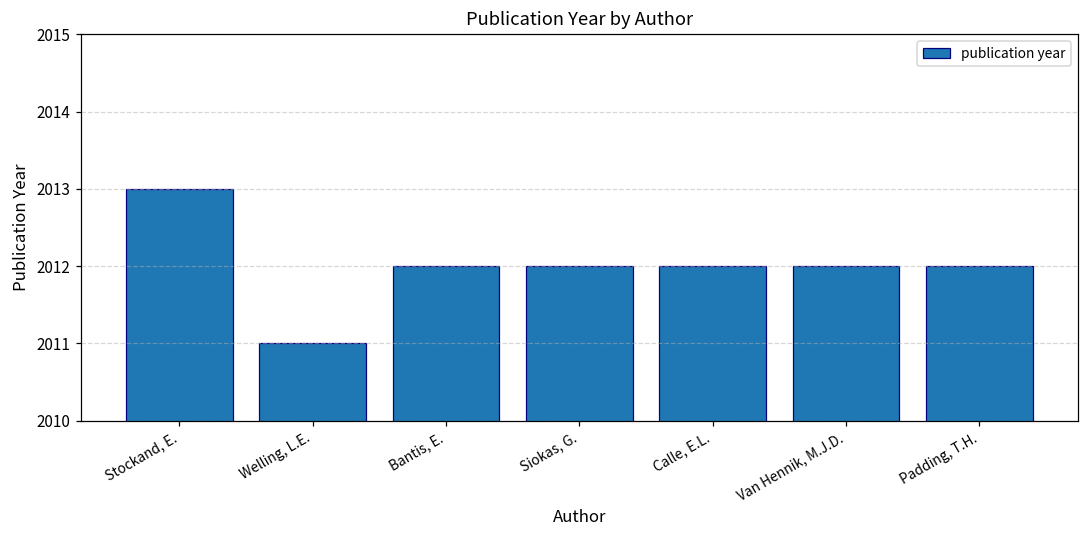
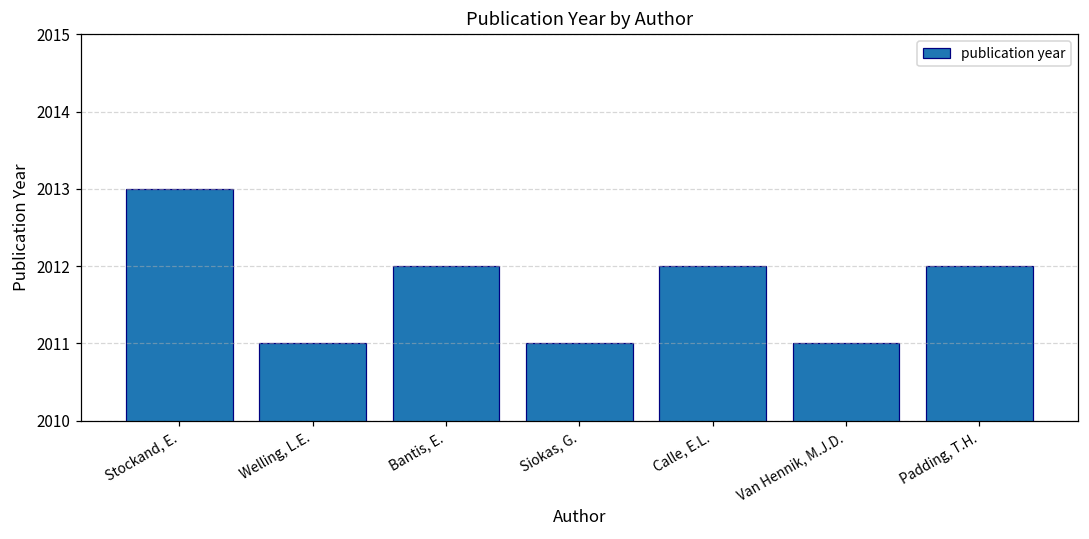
Siokas, G.: 2012 -> 2011
Van Hennik, M.J.D.: 2012 -> 2011
